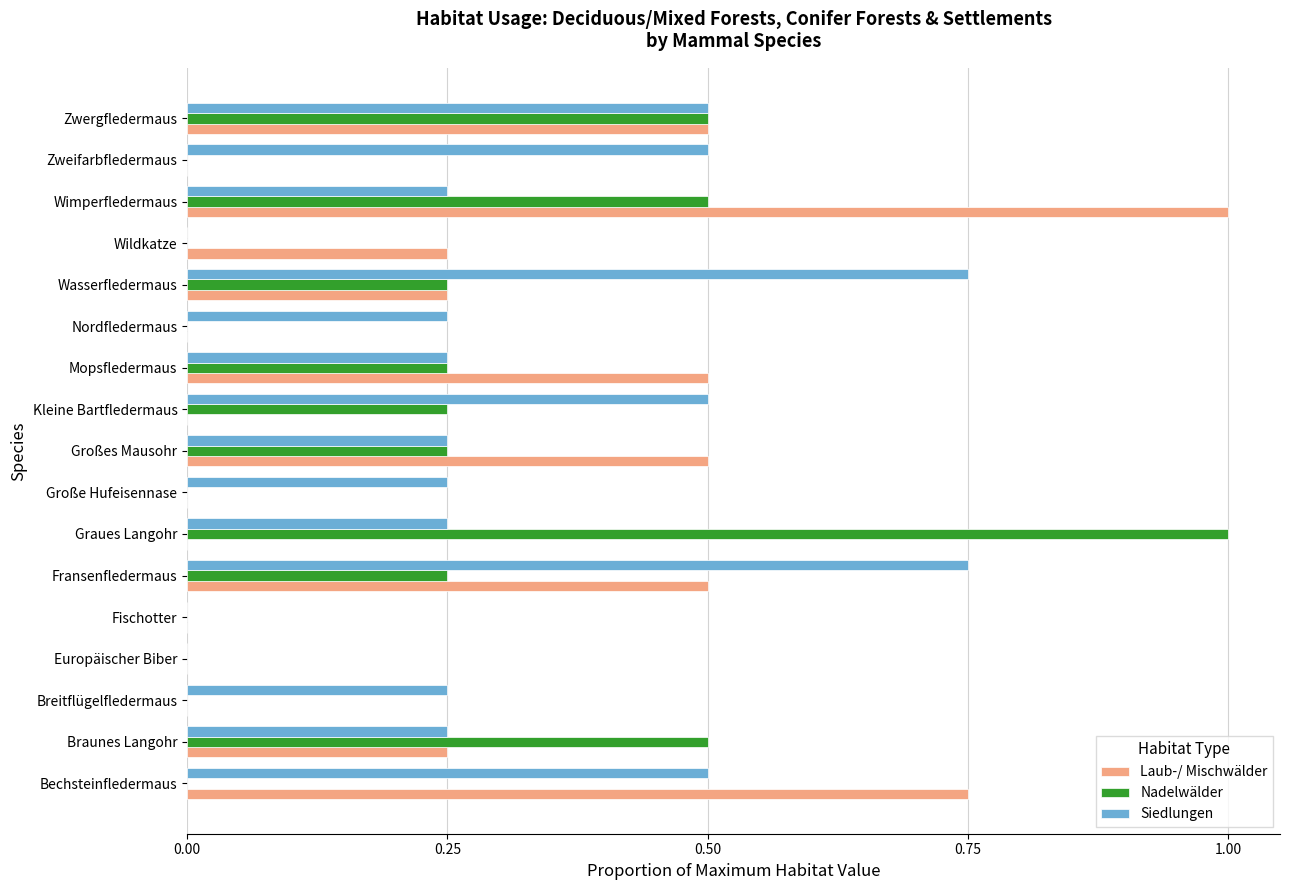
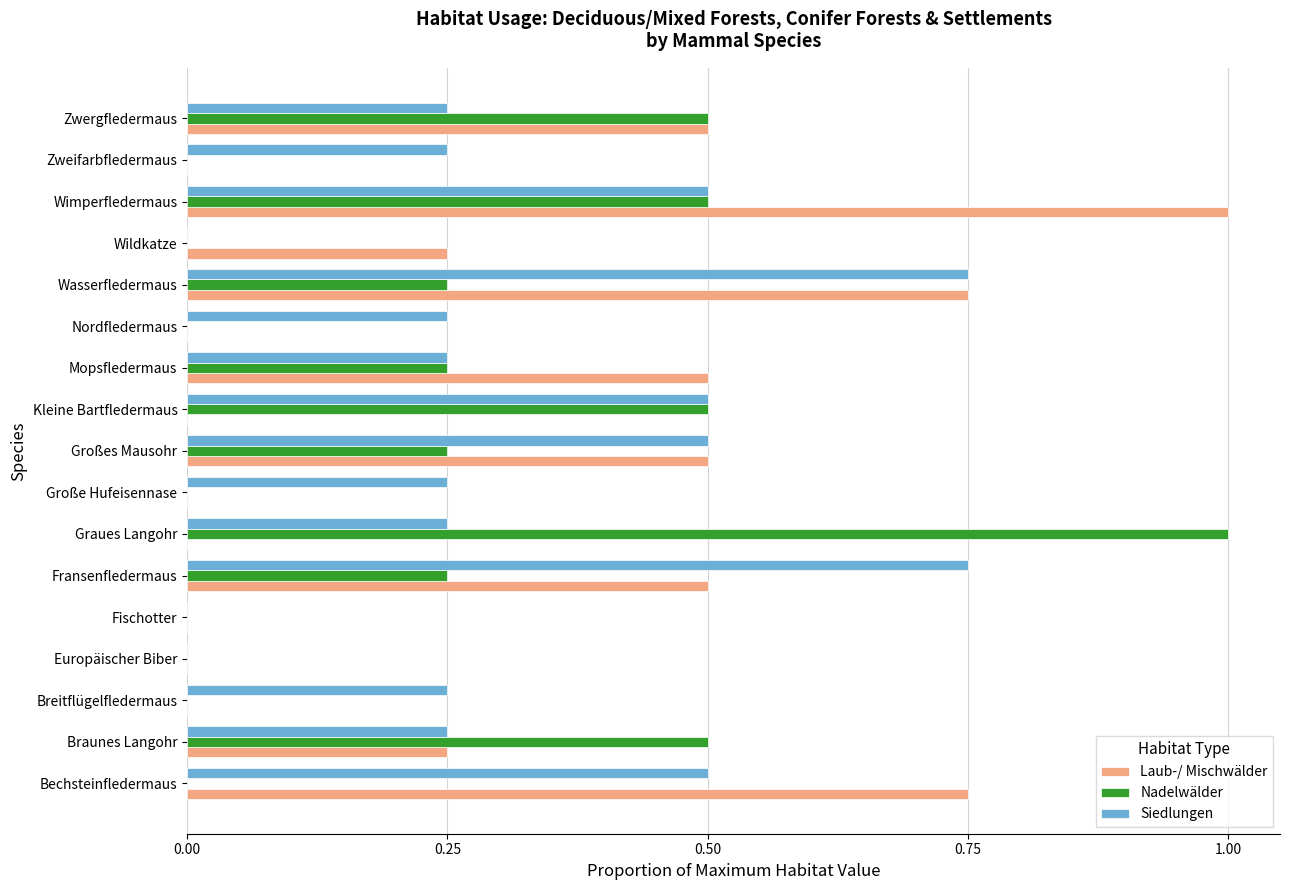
Siedlungen, Zwergfledermaus: 0.500 -> 0.250
Siedlungen, Zweifarbfledermaus: 0.500 -> 0.250
Siedlungen, Wimperfledermaus: 0.250 -> 0.500
Laub-/ Mischwälder, Wasserfledermaus: 0.250 -> 0.750
Nadelwälder, Kleine Bartfledermaus: 0.250 -> 0.500
Siedlungen, Großes Mausohr: 0.250 -> 0.500
